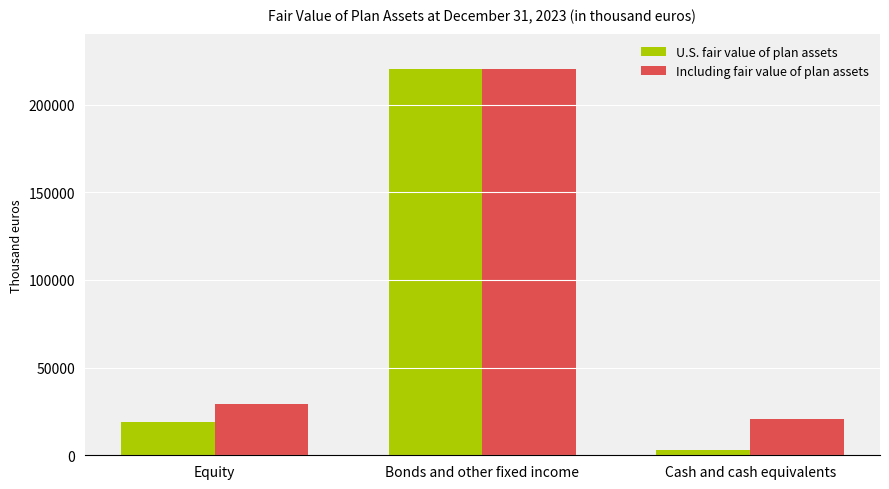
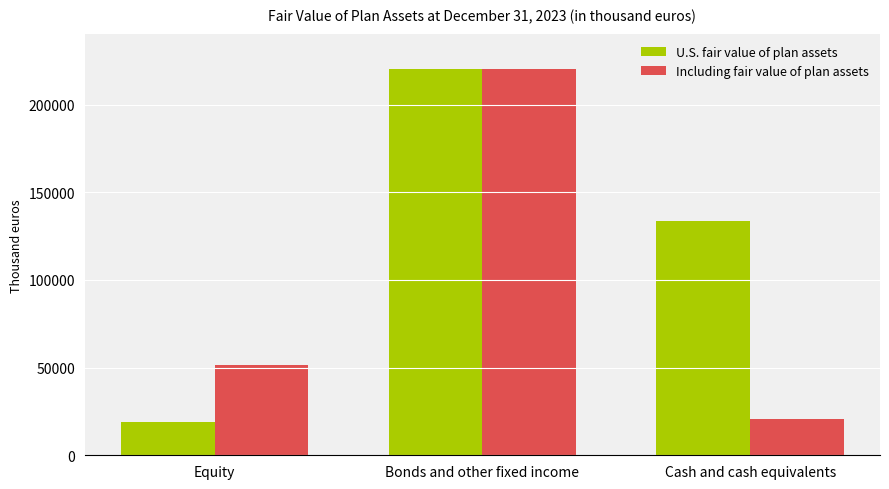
Including fair value of plan assets, Equity: 29000 -> 52000
U.S. fair value of plan assets, Cash and cash equivalents: 3000 -> 133000
